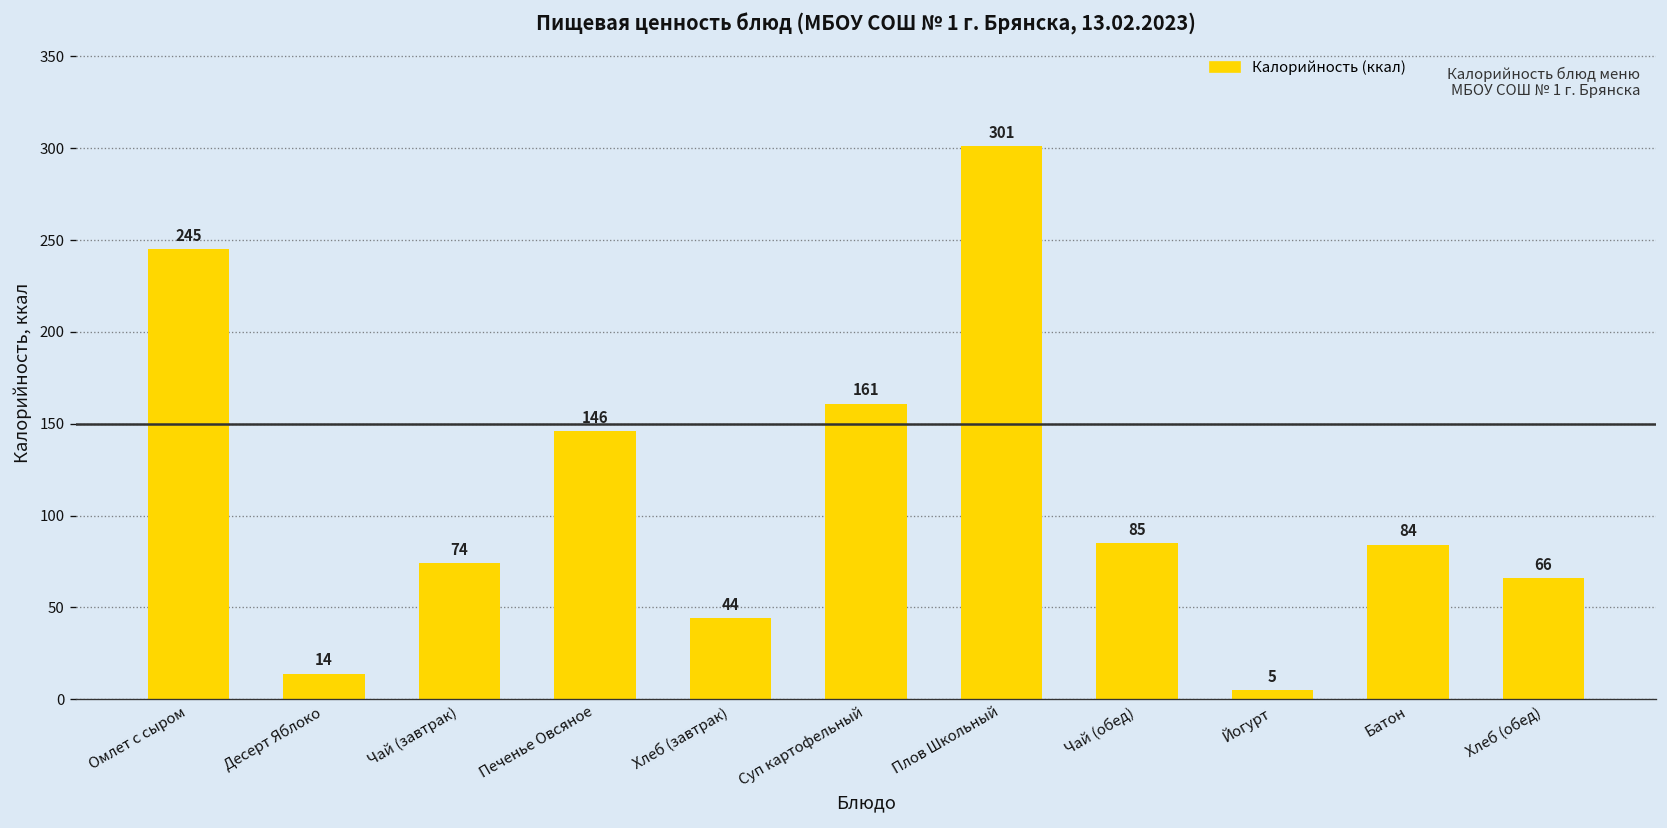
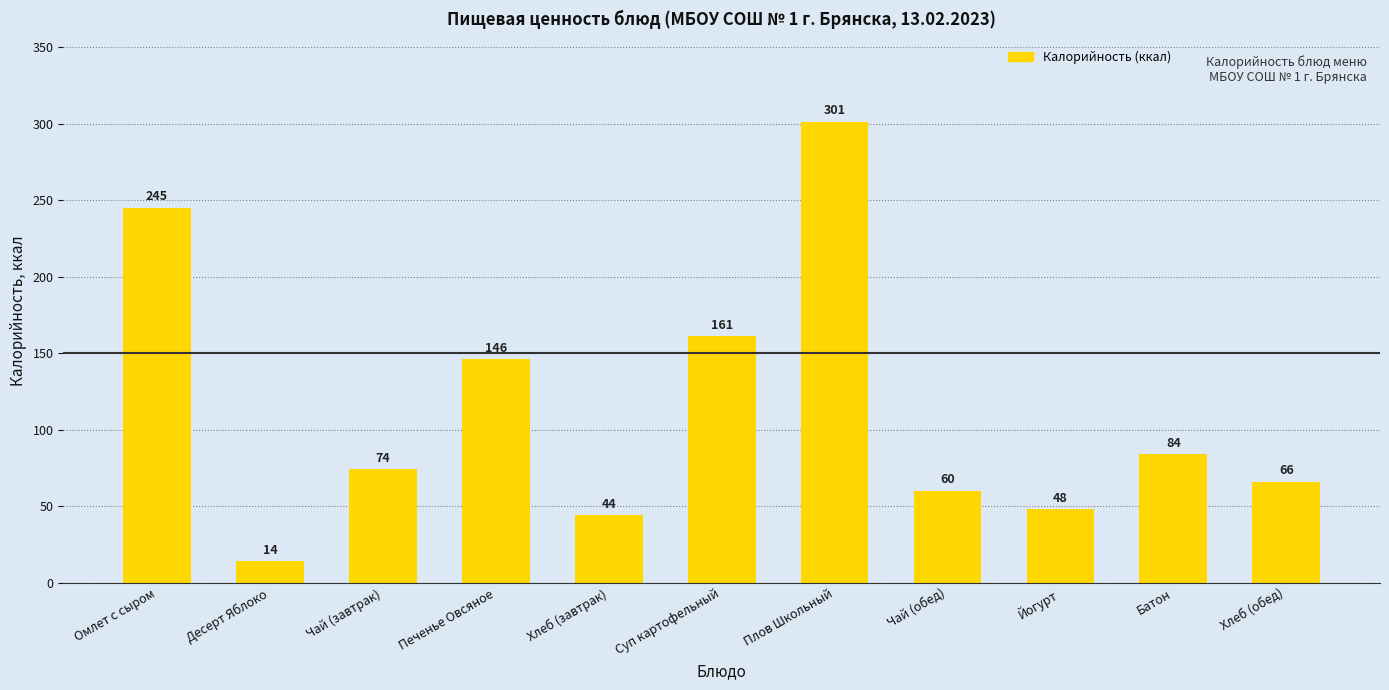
Чай (обед): 85 -> 60
Йогурт: 5 -> 48
